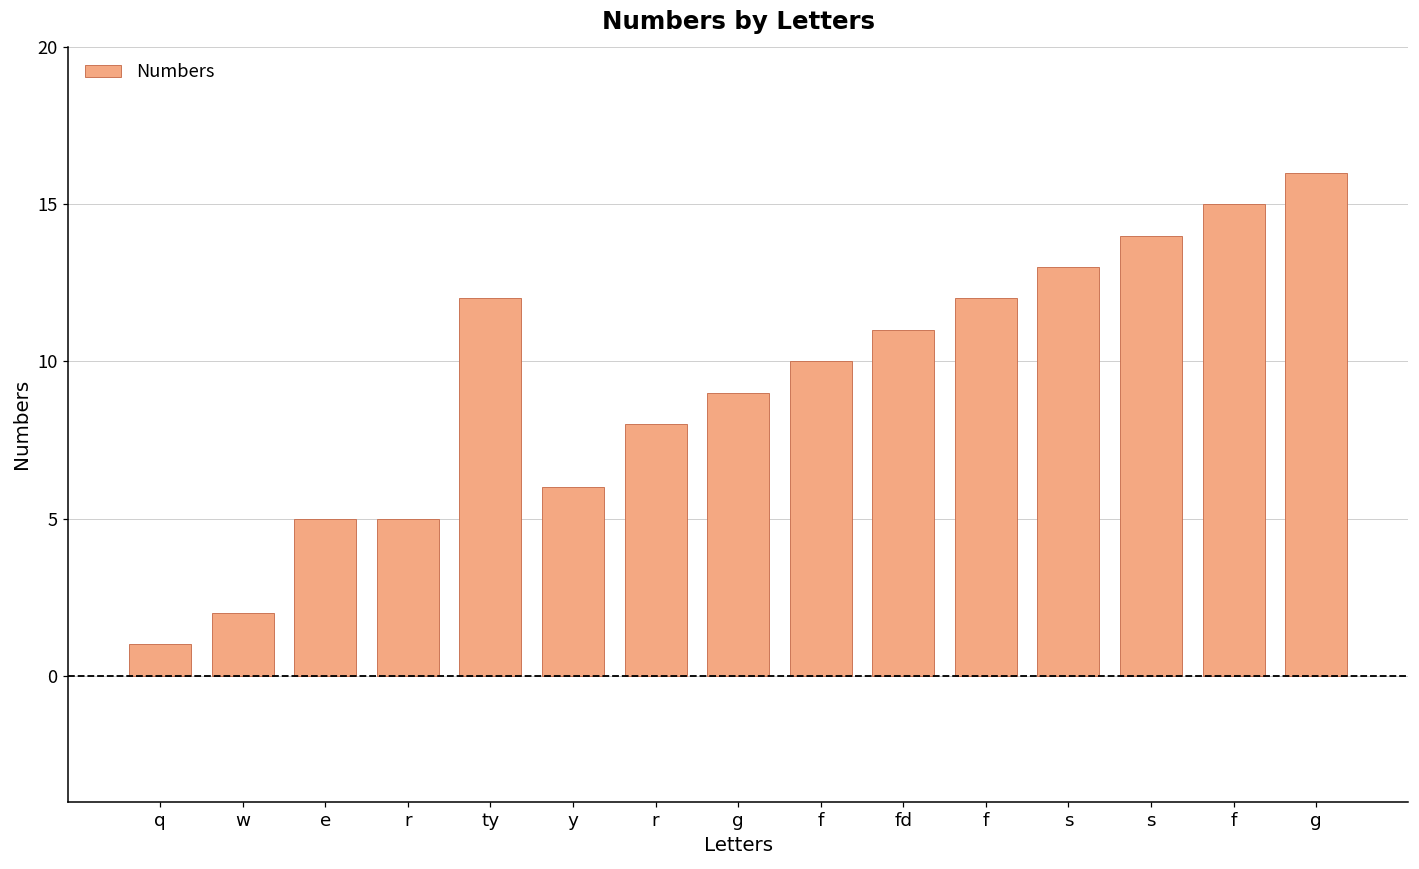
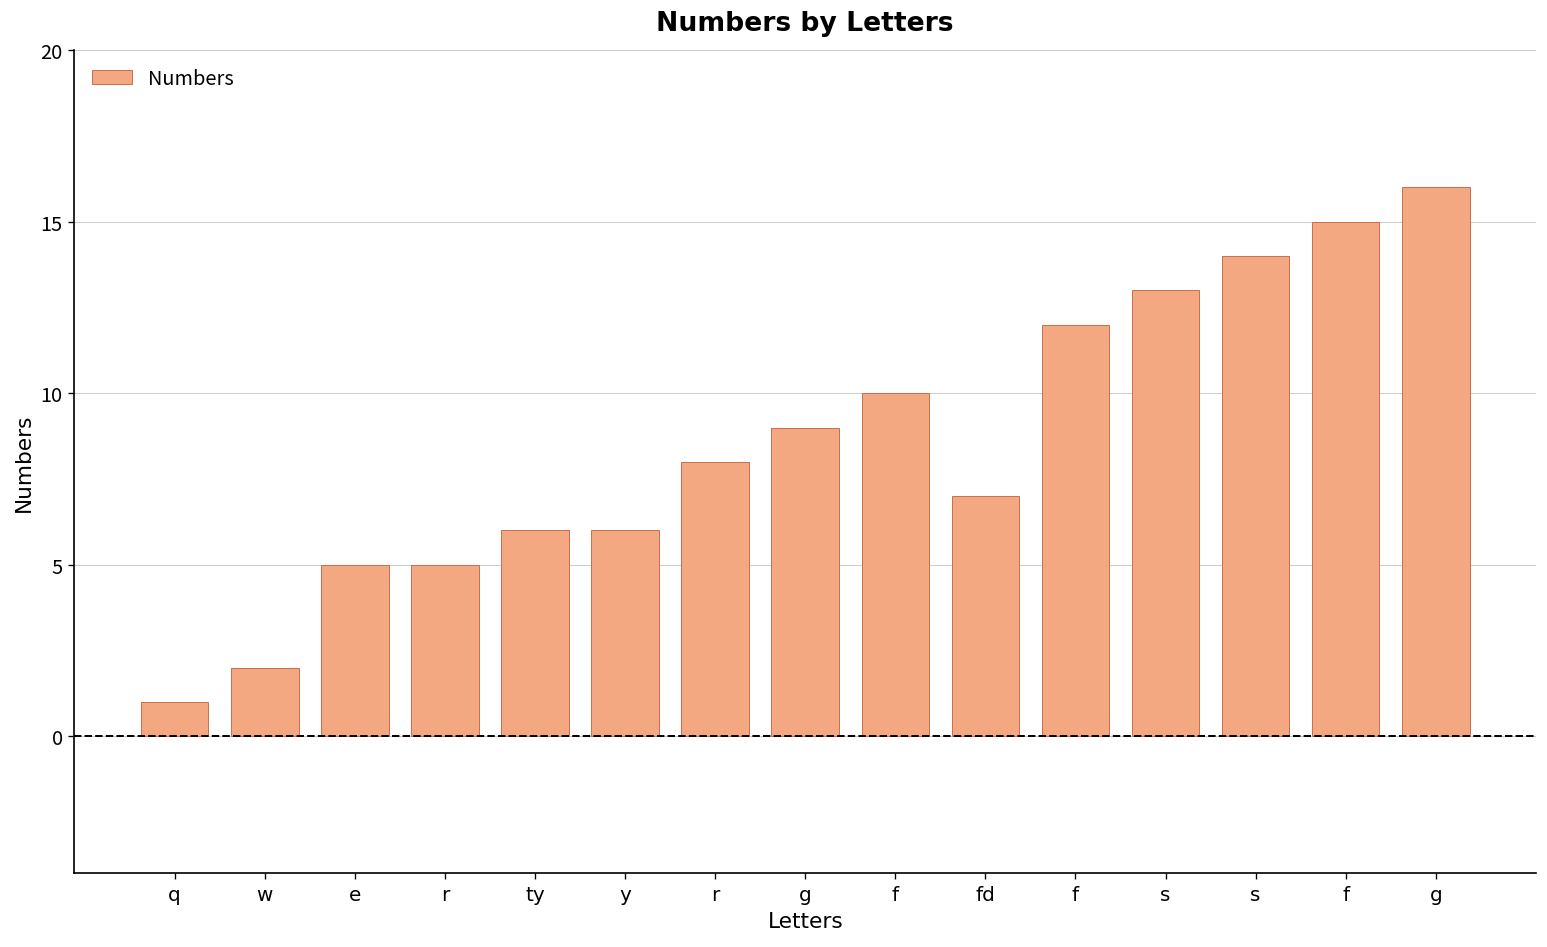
ty: 12 -> 6
fd: 11 -> 7
